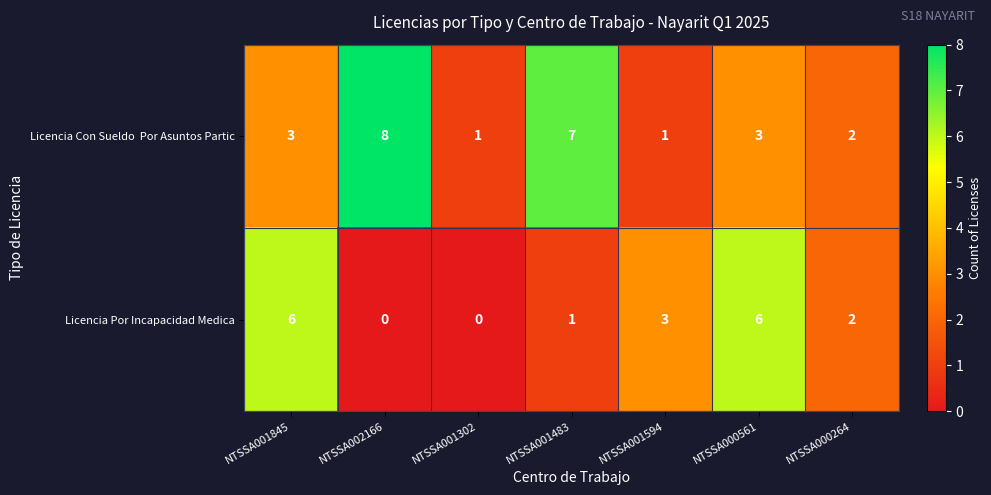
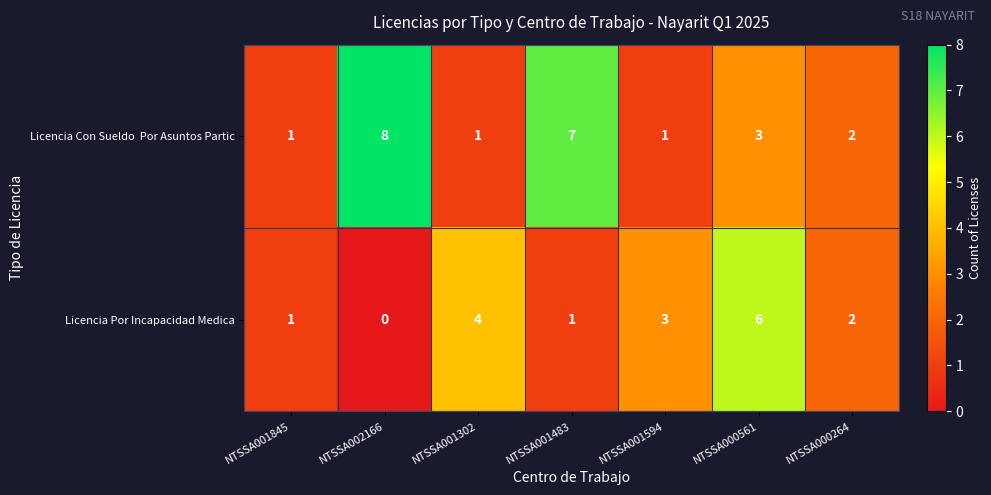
Licencia Con Sueldo Por Asuntos Partic, NTSSA001845: 3 -> 1
Licencia Por Incapacidad Medica, NTSSA001845: 6 -> 1
Licencia Por Incapacidad Medica, NTSSA001302: 0 -> 4
